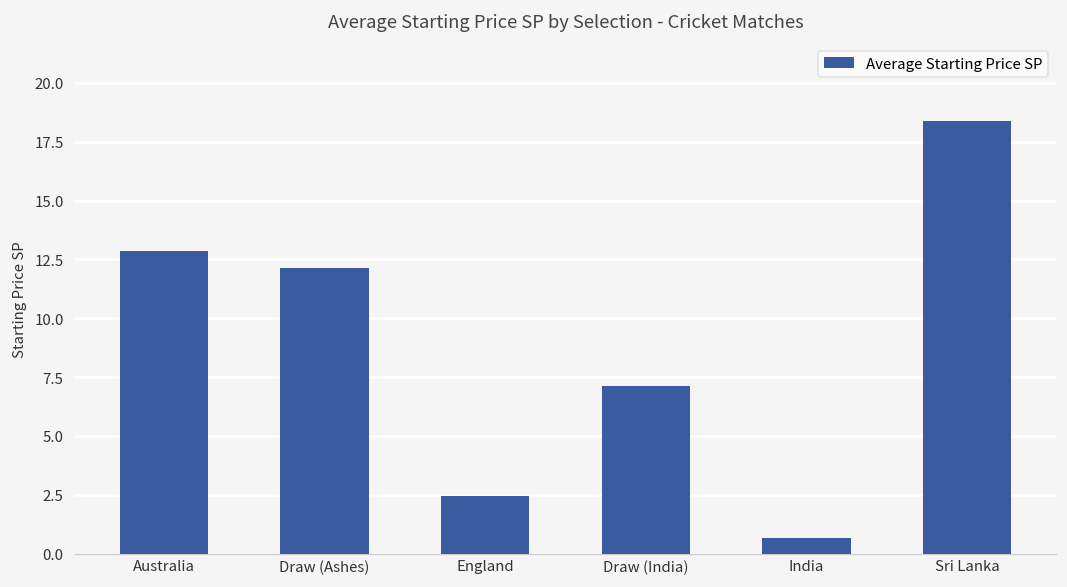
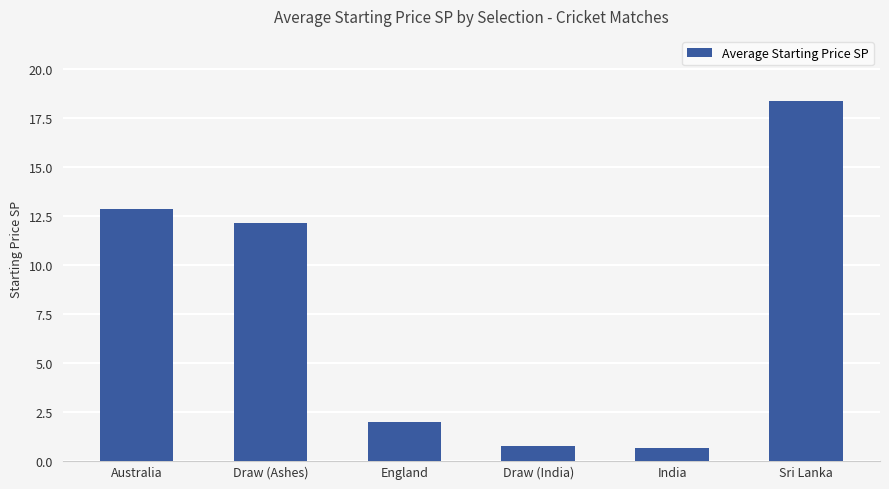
England: 2.4 -> 2.0
Draw (India): 7.1 -> 0.8
